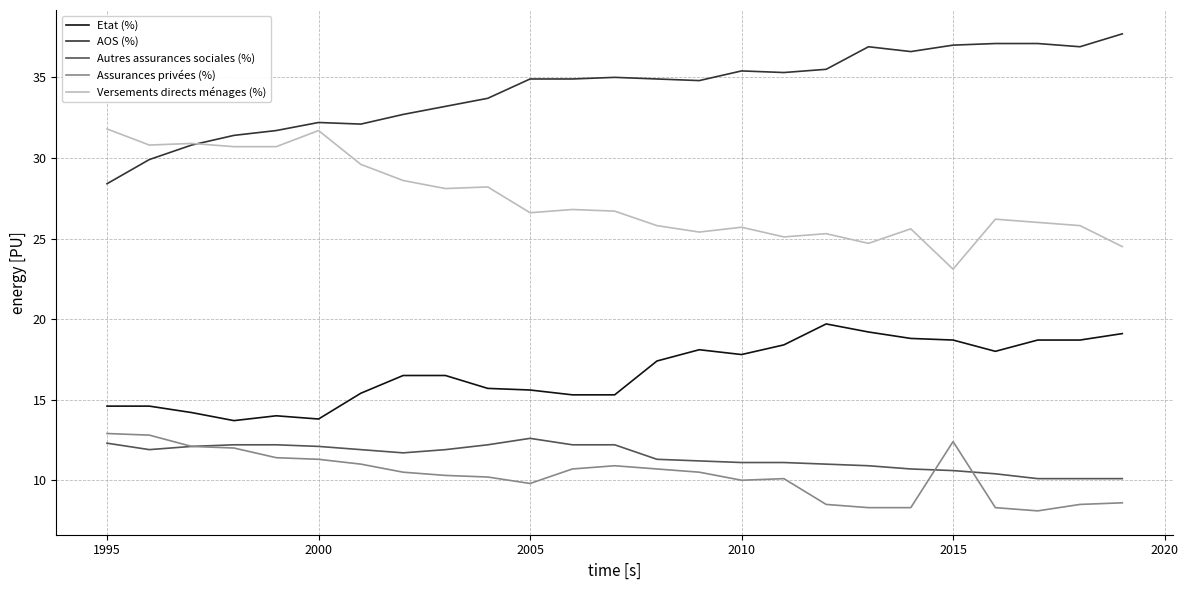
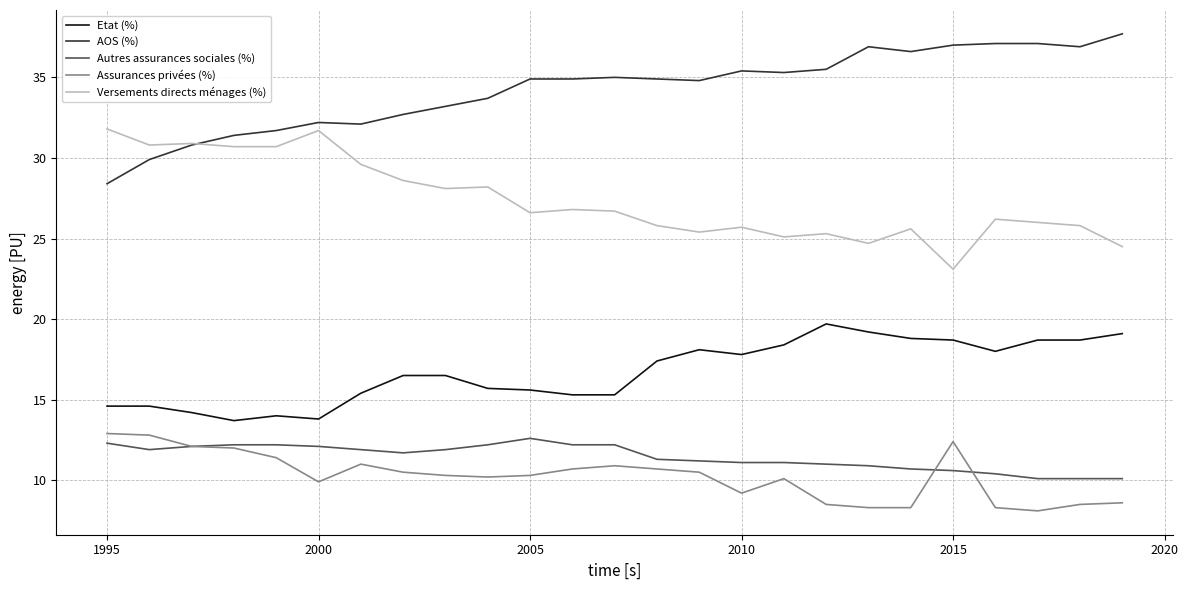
Assurances privées (%), 2000: 11.3 -> 9.9
Assurances privées (%), 2005: 9.8 -> 10.3
Assurances privées (%), 2010: 10.0 -> 9.2
